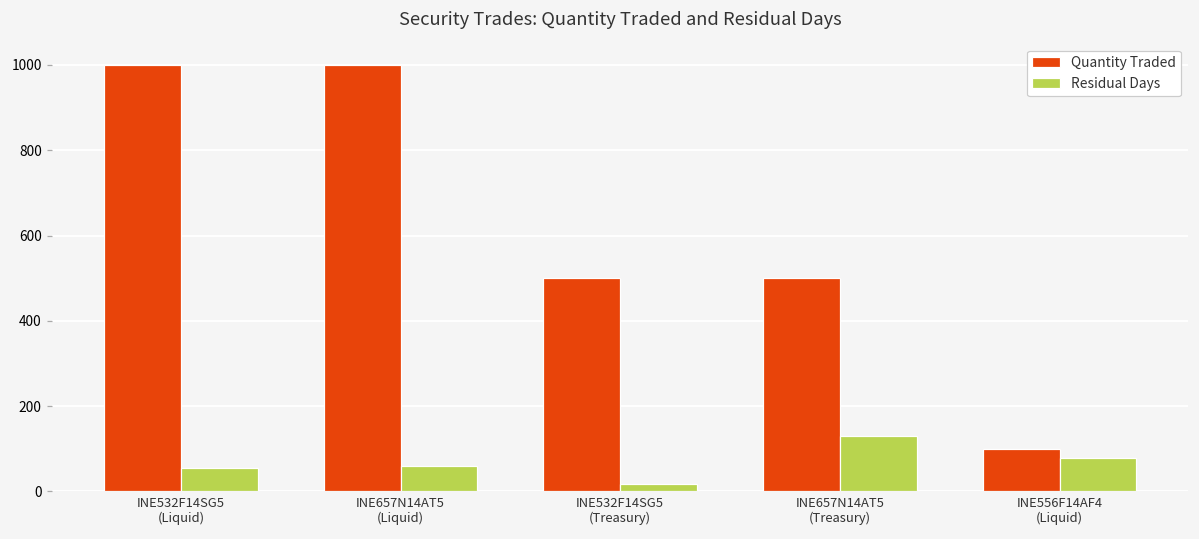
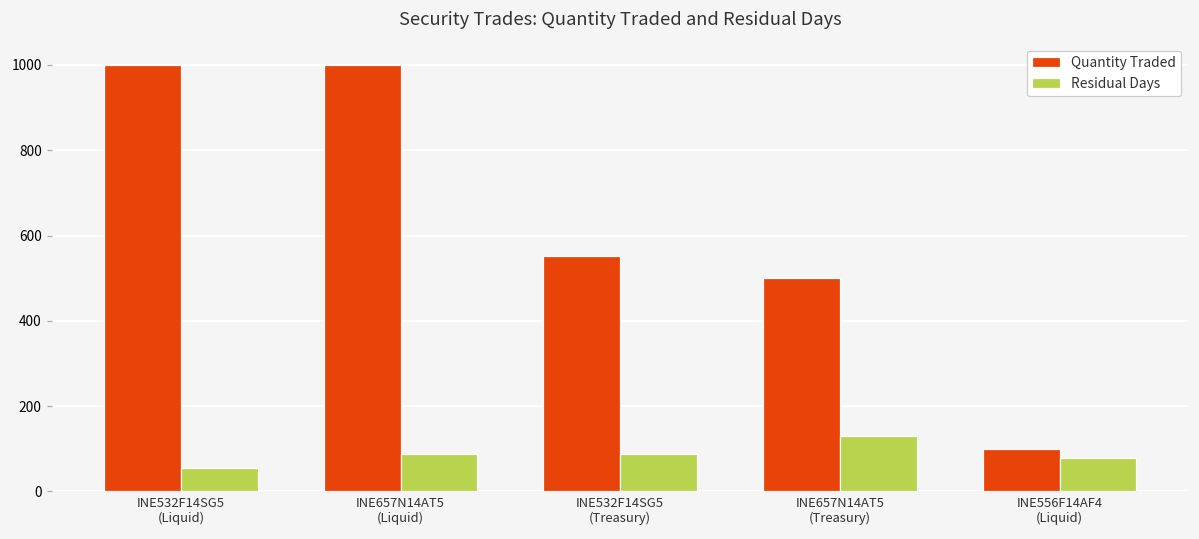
Residual Days, INE657N14AT5 (Liquid): 60 -> 90
Quantity Traded, INE532F14SG5 (Treasury): 500 -> 550
Residual Days, INE532F14SG5 (Treasury): 20 -> 90
